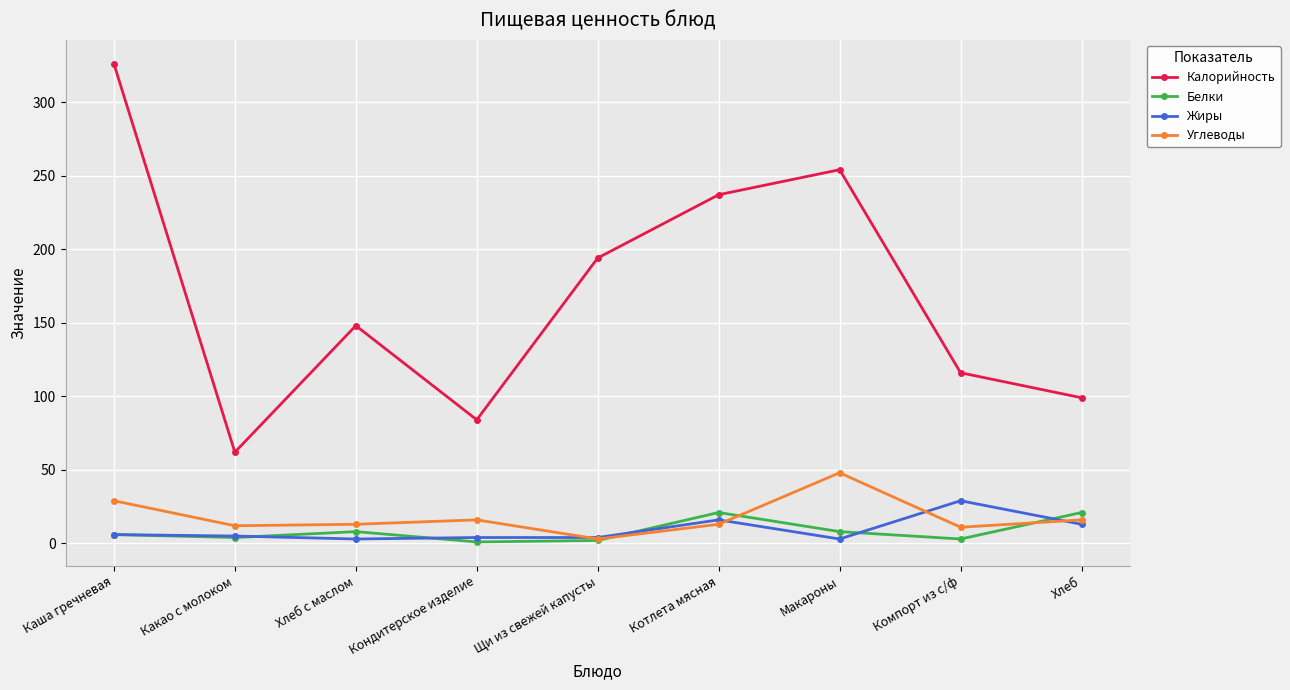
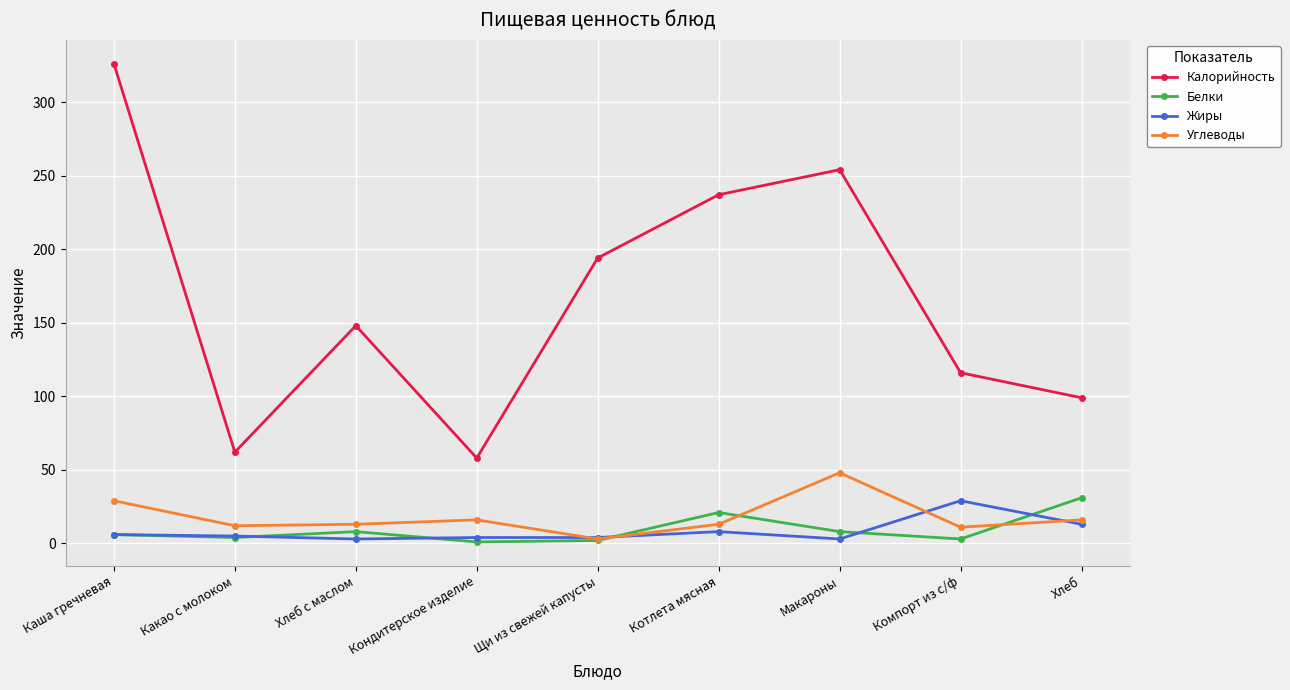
Калорийность, Кондитерское изделие: 84 -> 58
Жиры, Котлета мясная: 16 -> 8
Белки, Хлеб: 21 -> 31
